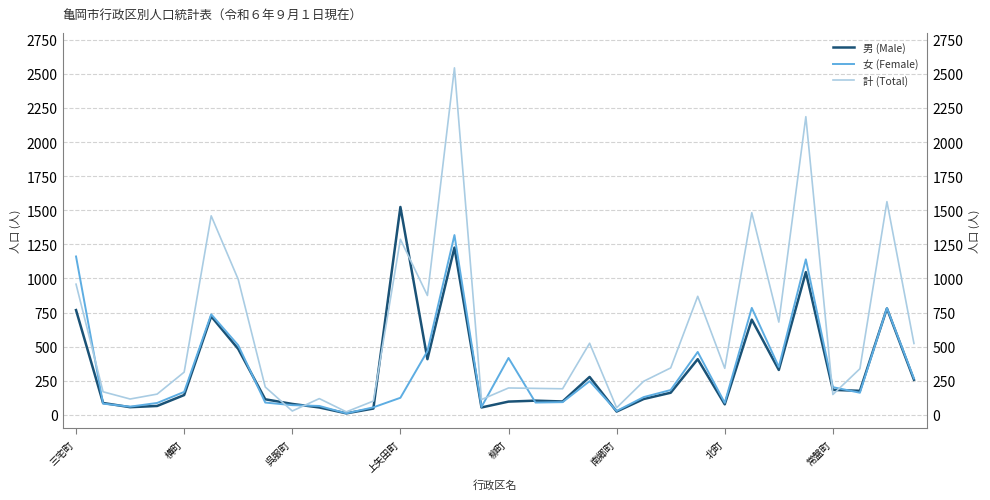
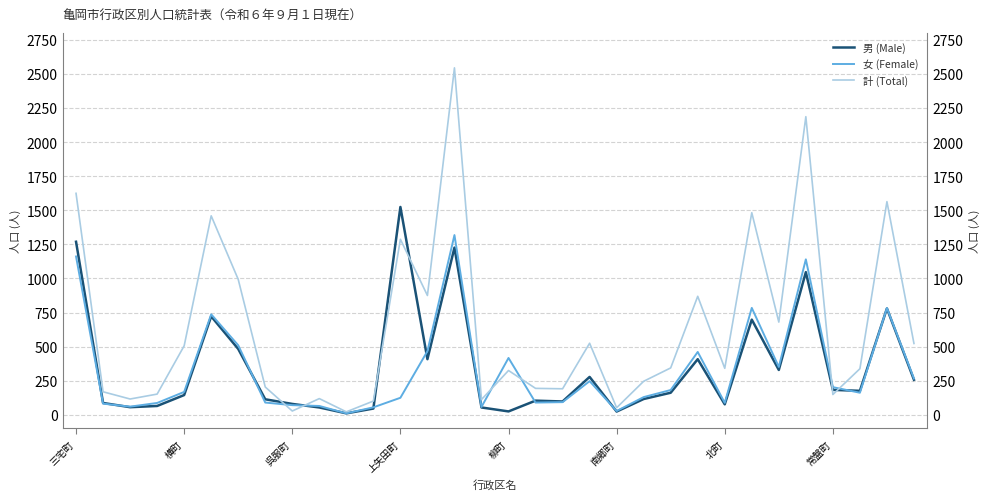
男 (Male), 三宅町: 770 -> 1270
計 (Total), 三宅町: 960 -> 1620
計 (Total), 横町: 310 -> 510
男 (Male), 柳町: 100 -> 30
計 (Total), 柳町: 200 -> 330
